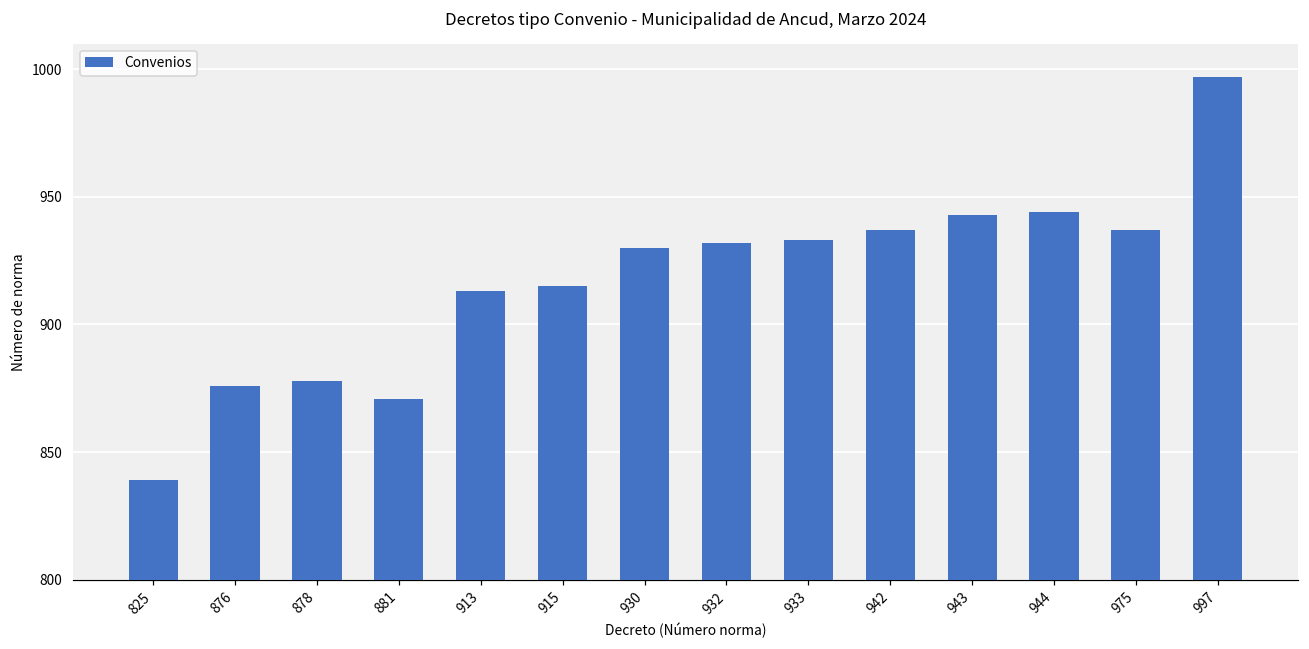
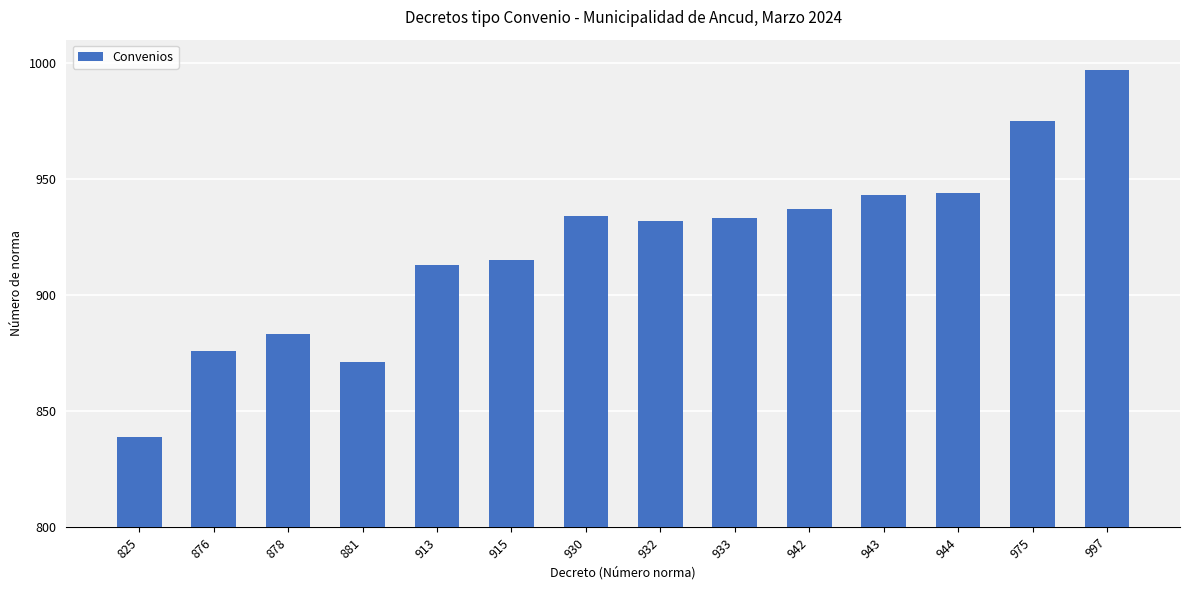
878: 878 -> 883
930: 930 -> 934
975: 937 -> 975
